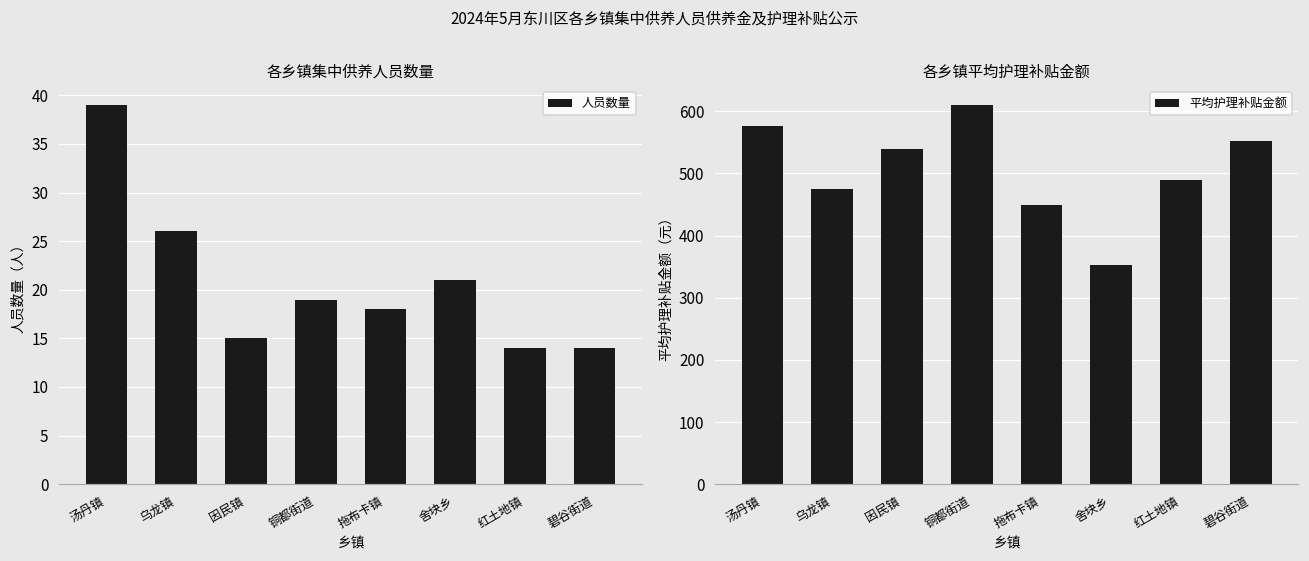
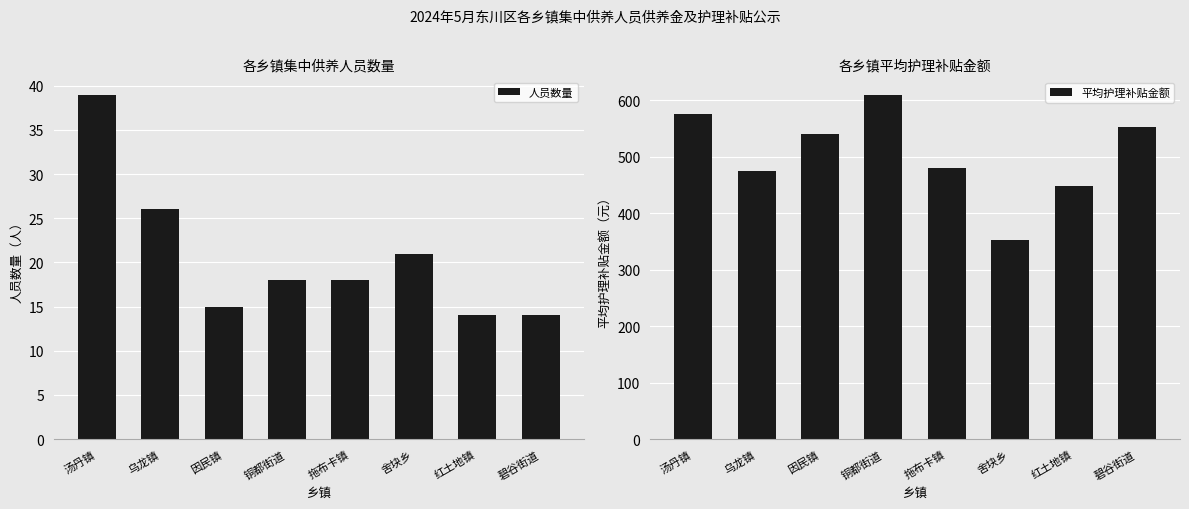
各乡镇集中供养人员数量, 铜都街道: 19 -> 18
各乡镇平均护理补贴金额, 拖布卡镇: 450 -> 480
各乡镇平均护理补贴金额, 红土地镇: 490 -> 450
